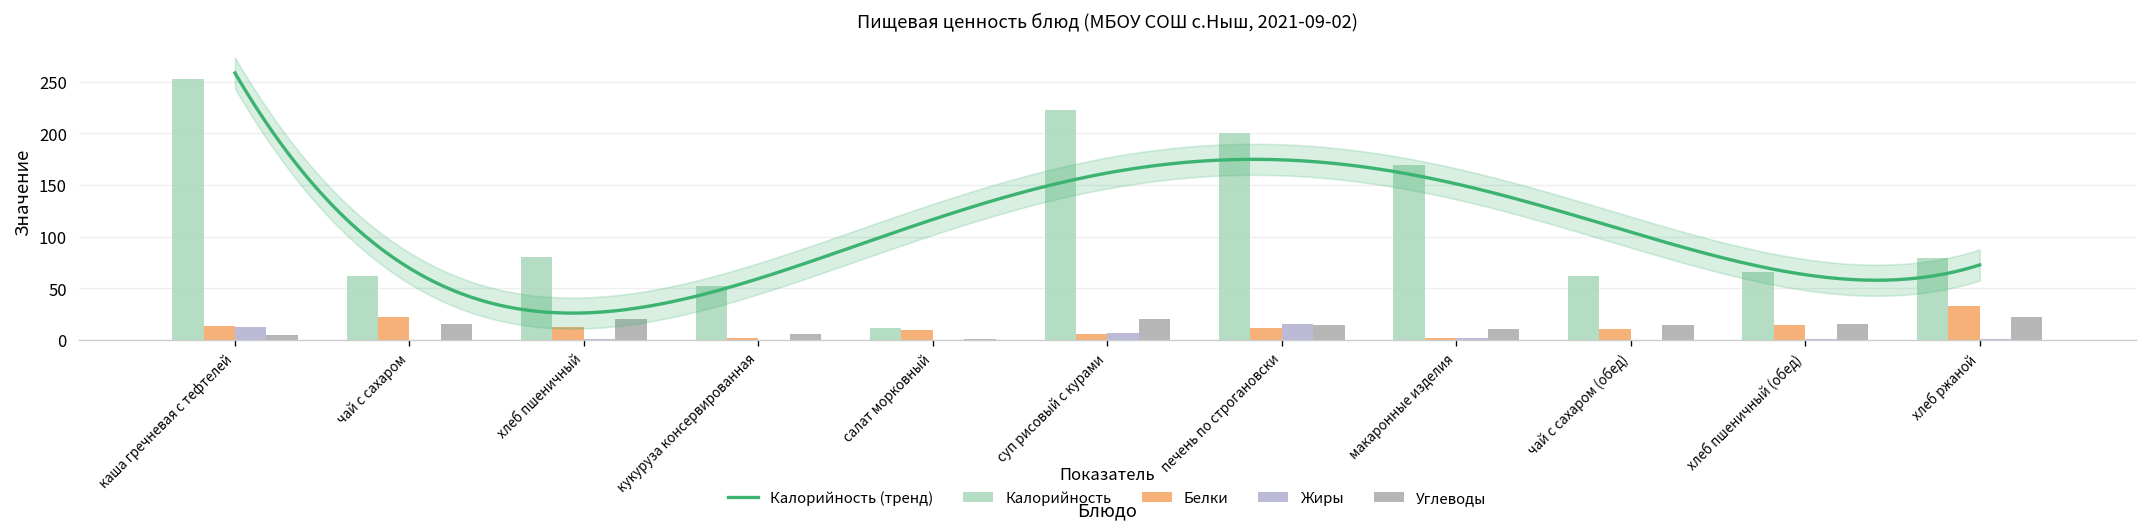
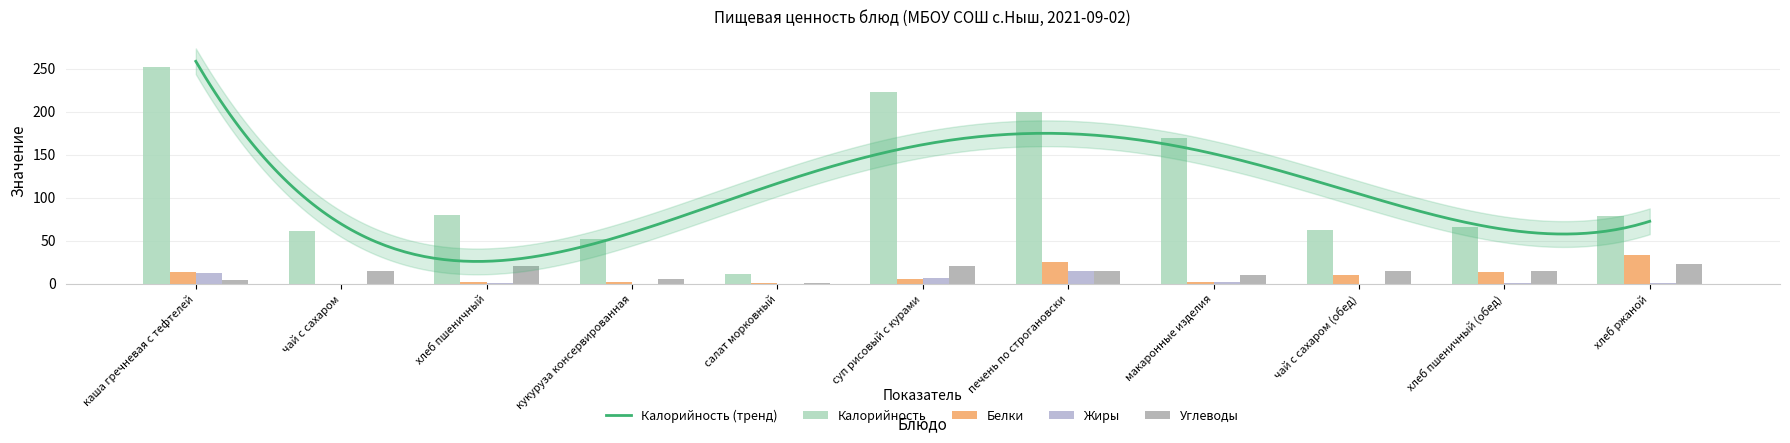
Белки, чай с сахаром: 20 -> 0
Белки, хлеб пшеничный: 10 -> 0
Белки, салат морковный: 10 -> 0
Белки, печень по строгановски: 10 -> 30
